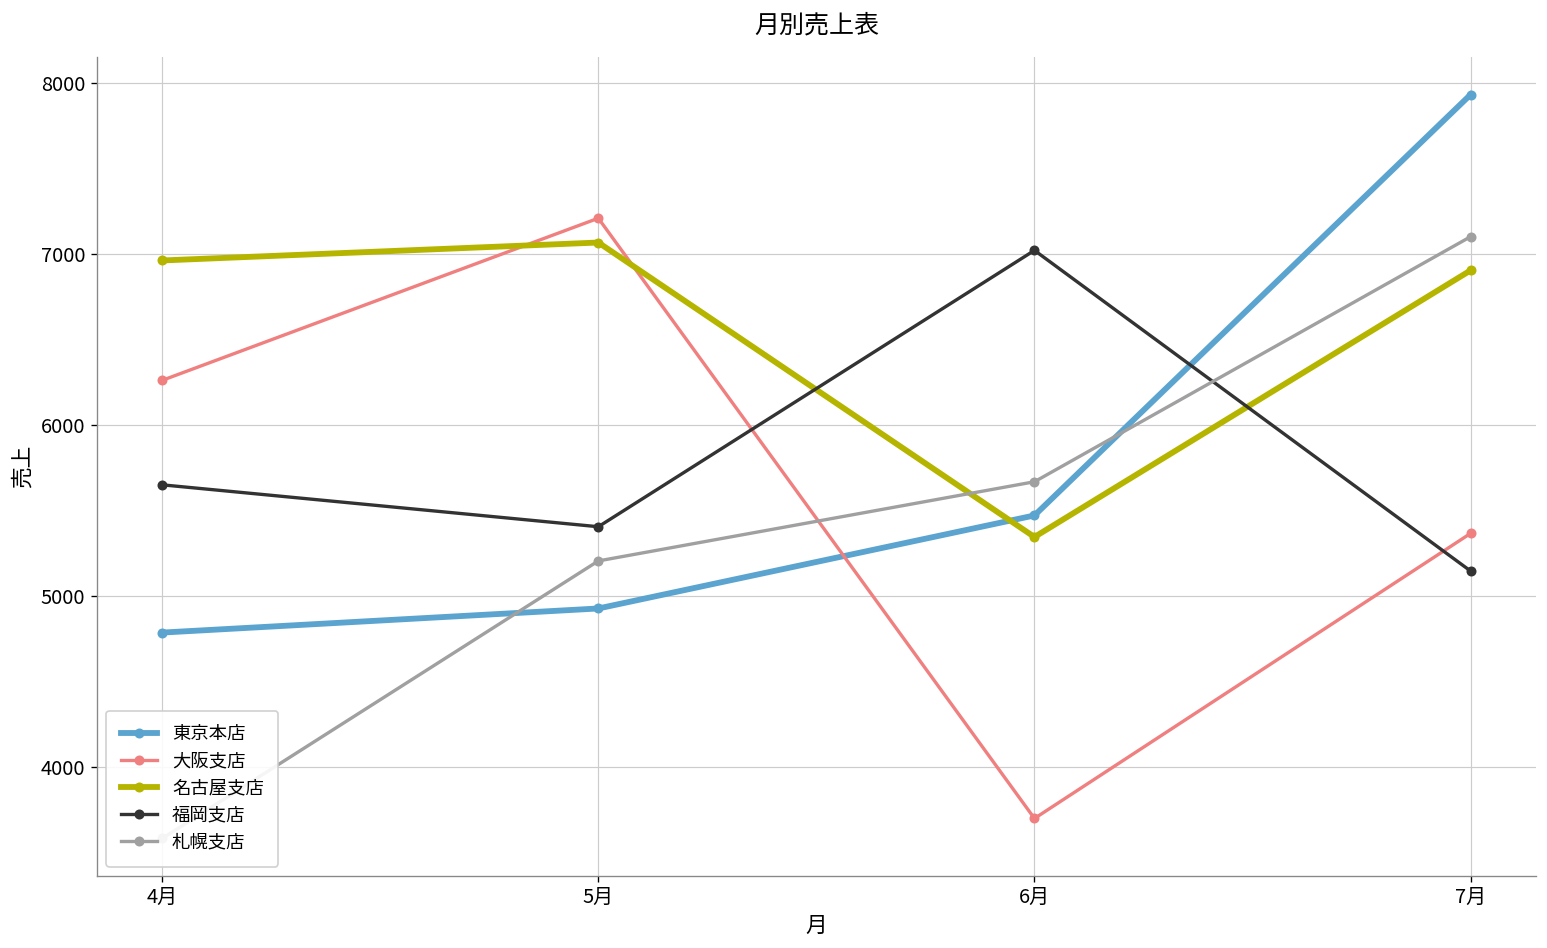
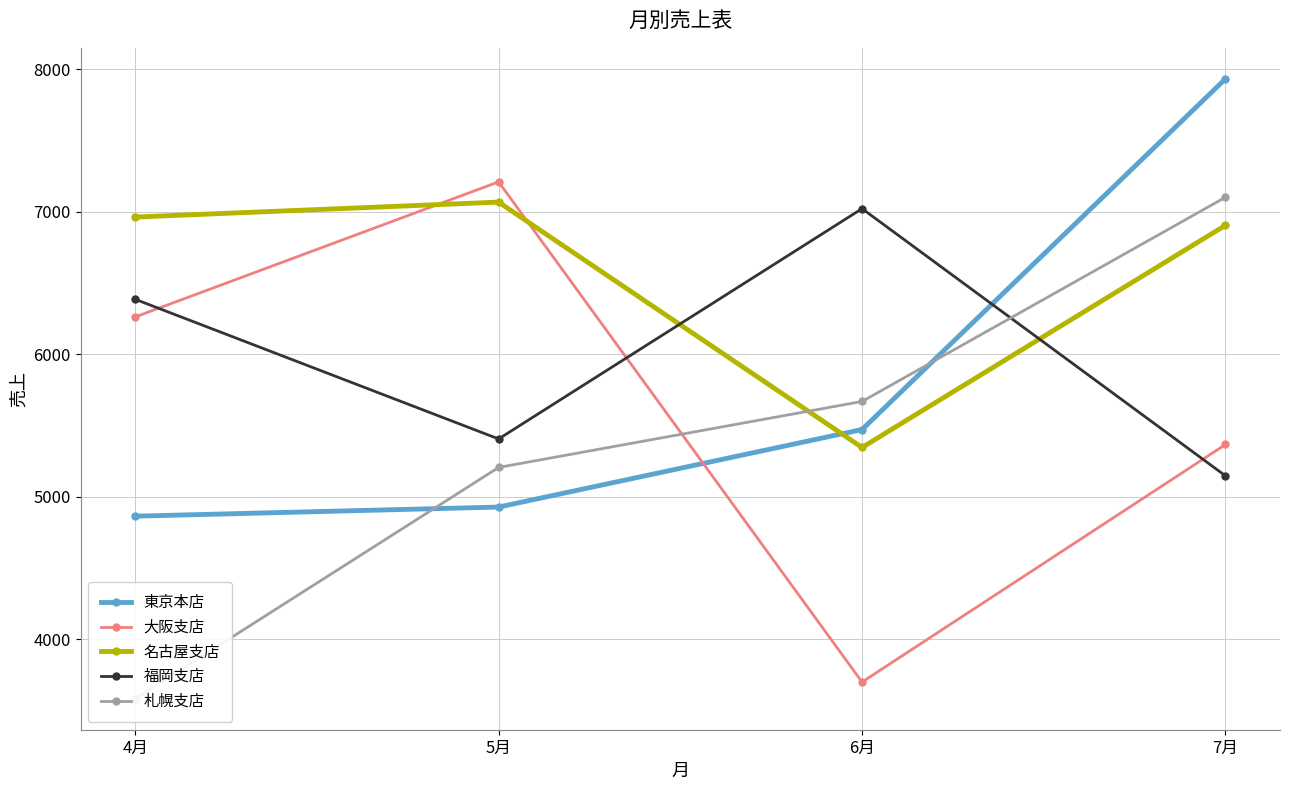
東京本店, 4月: 4790 -> 4870
福岡支店, 4月: 5650 -> 6390
